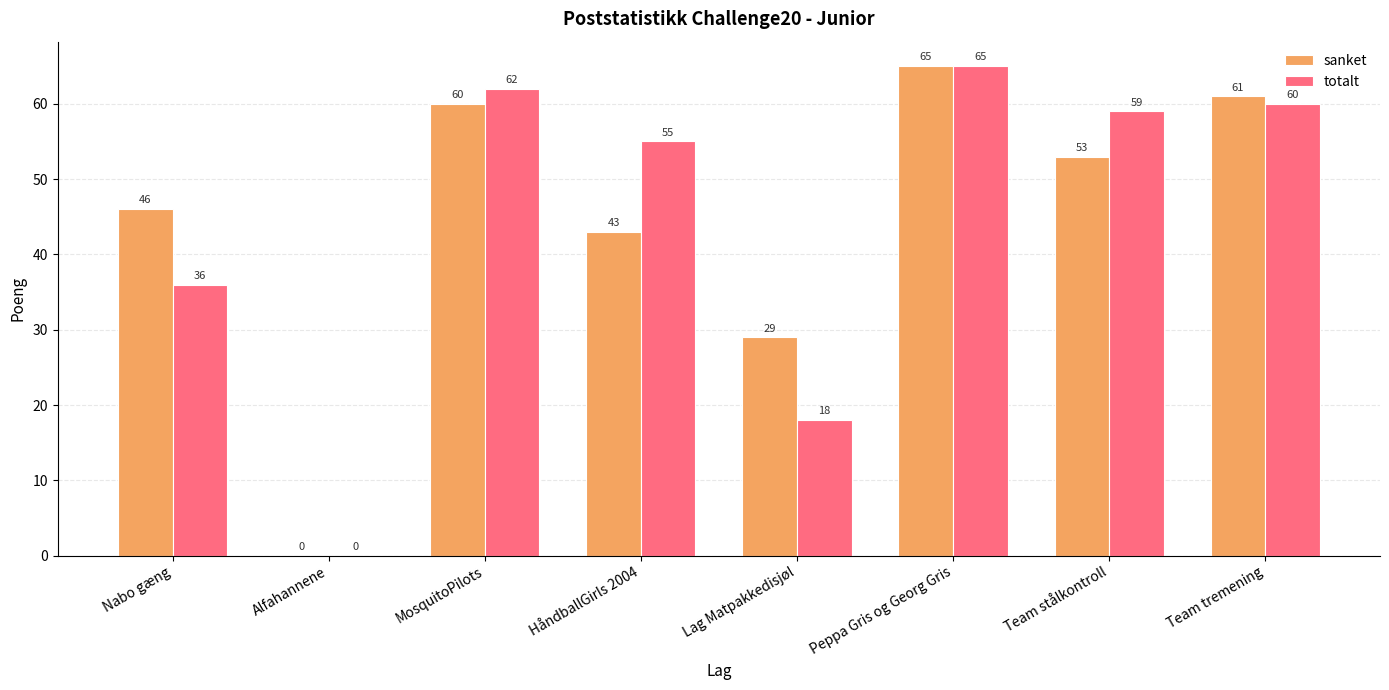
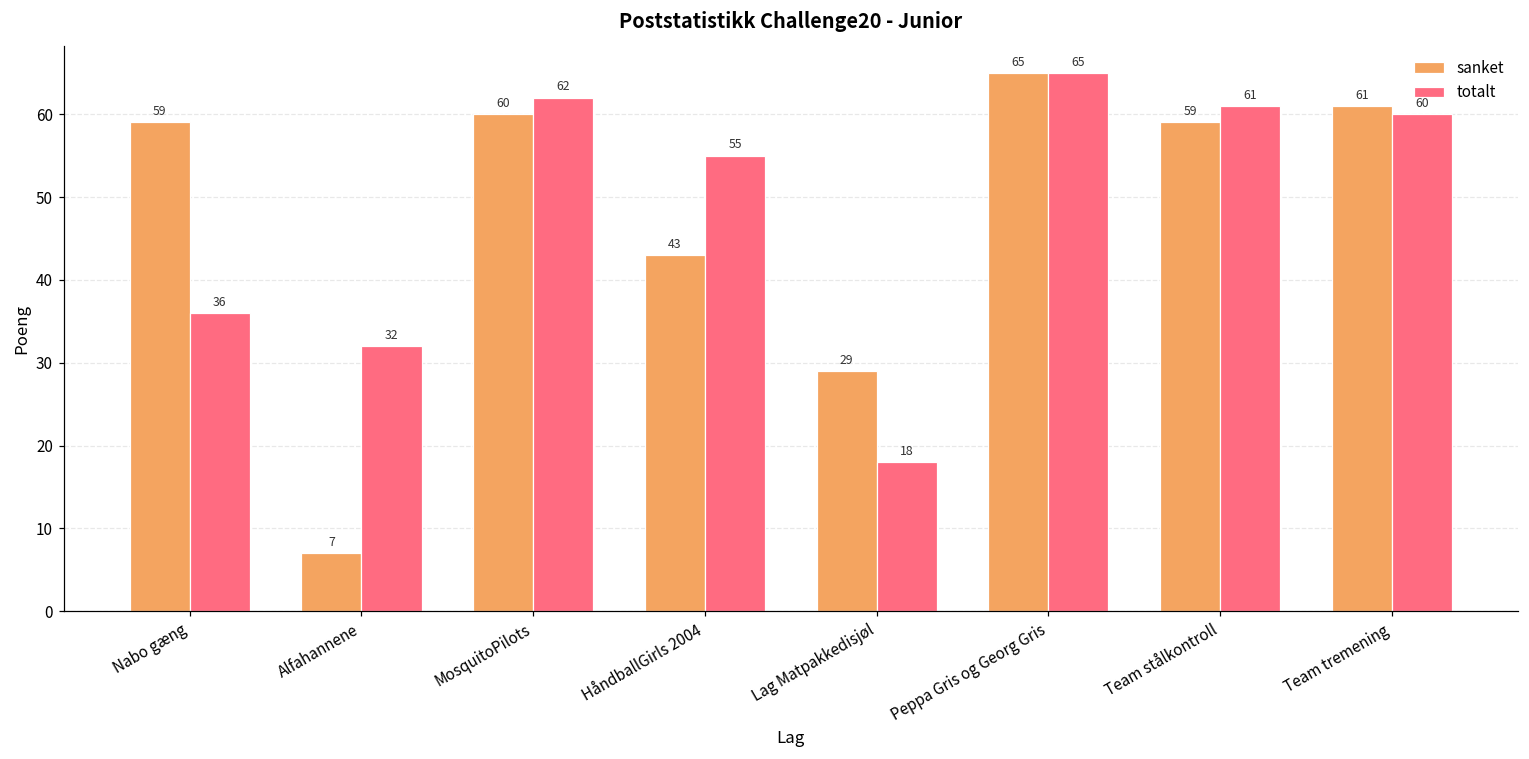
sanket, Nabo gæng: 46 -> 59
sanket, Alfahannene: 0 -> 7
totalt, Alfahannene: 0 -> 32
sanket, Team stålkontroll: 53 -> 59
totalt, Team stålkontroll: 59 -> 61
